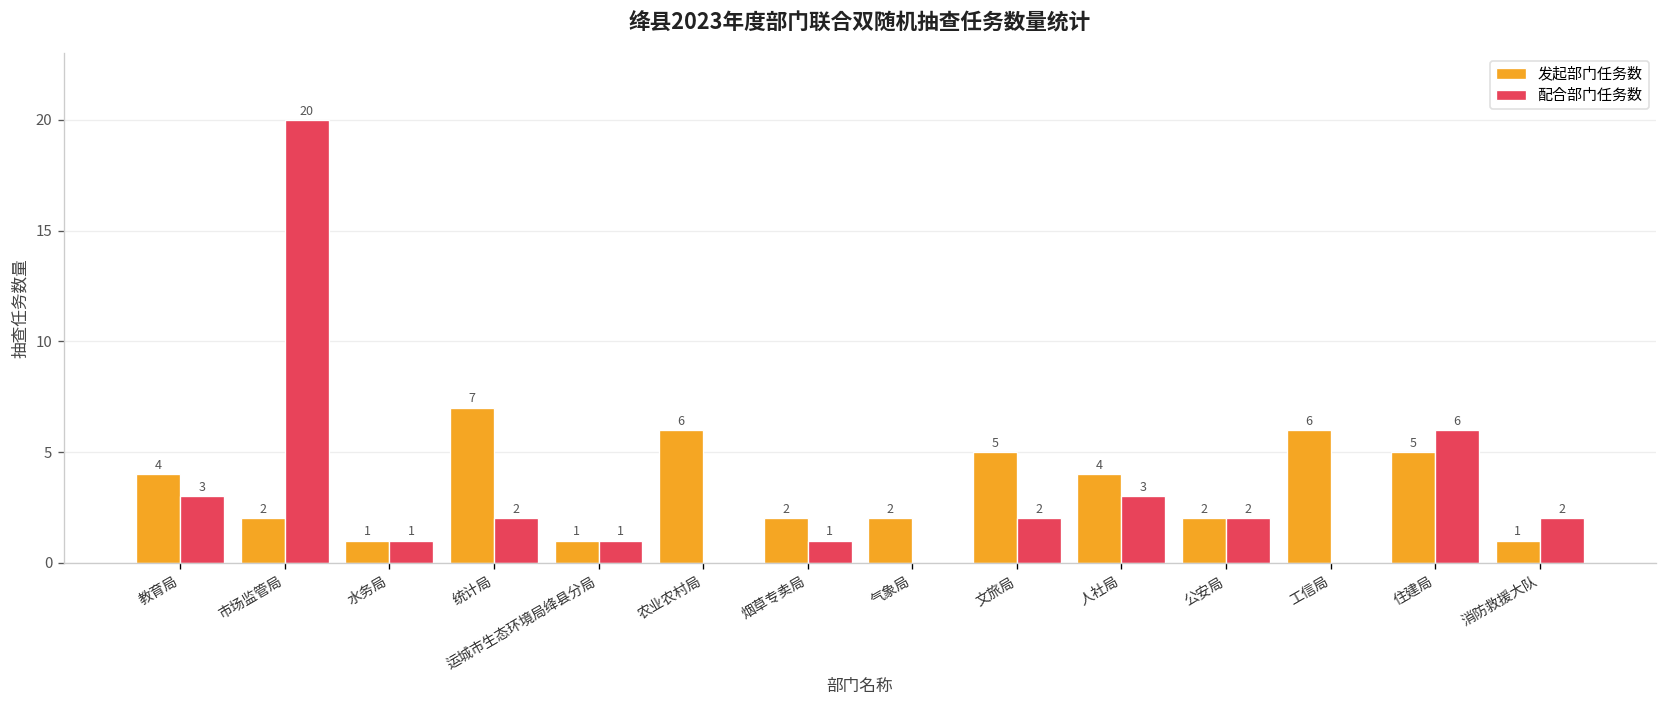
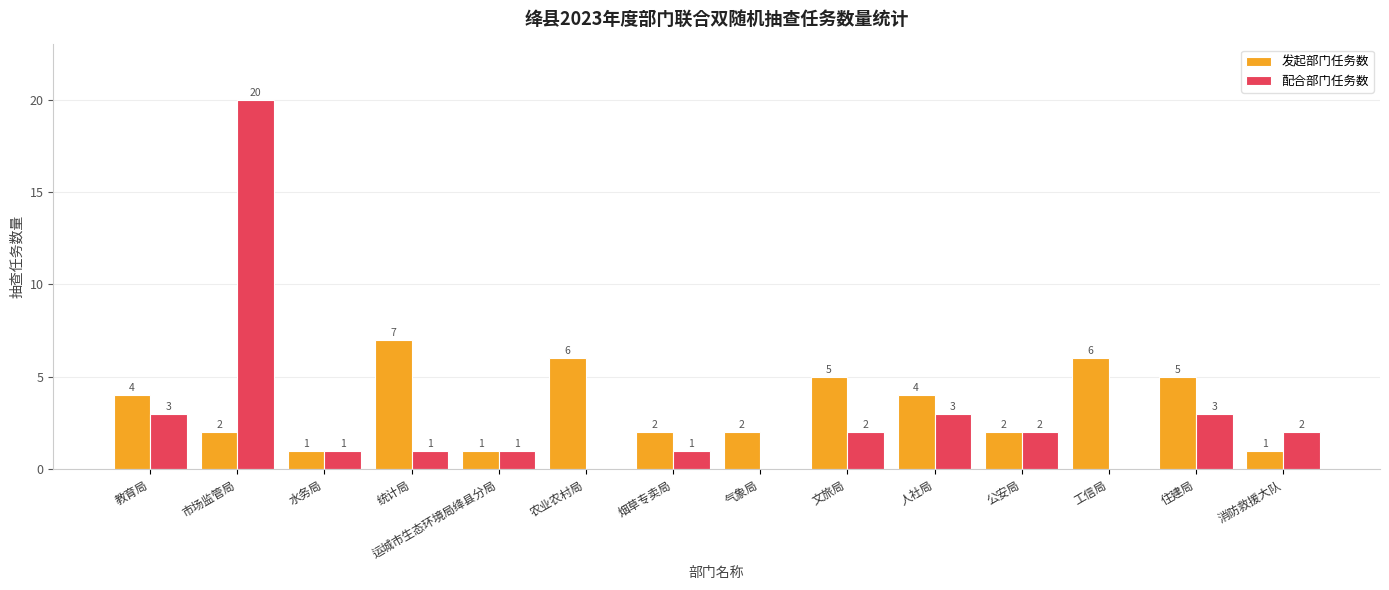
配合部门任务数, 统计局: 2 -> 1
配合部门任务数, 住建局: 6 -> 3
